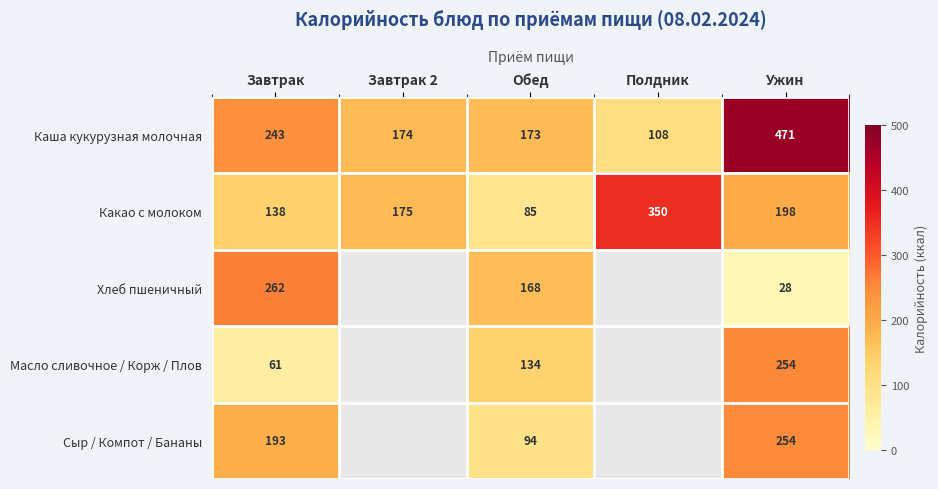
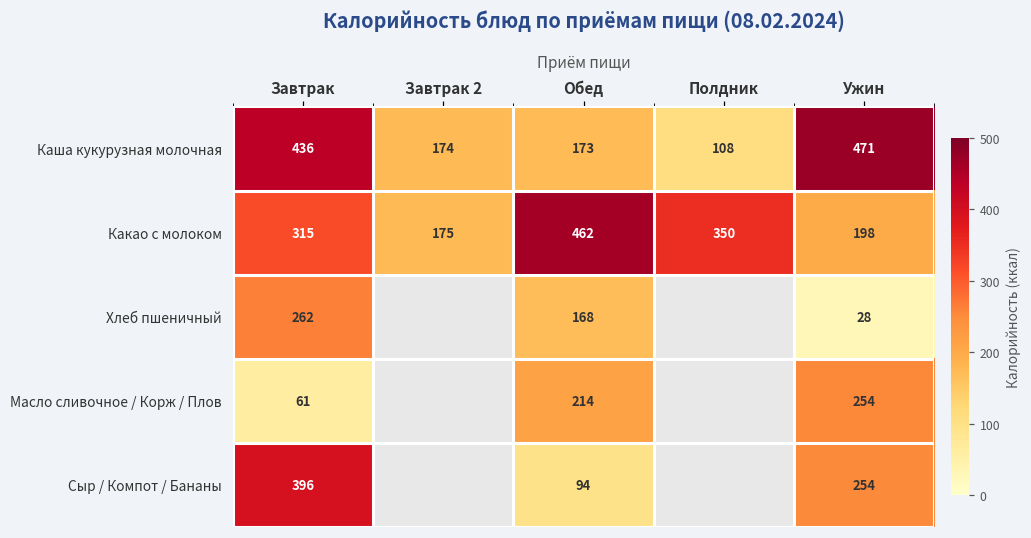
Каша кукурузная молочная, Завтрак: 243 -> 436
Какао с молоком, Завтрак: 138 -> 315
Какао с молоком, Обед: 85 -> 462
Масло сливочное / Корж / Плов, Обед: 134 -> 214
Сыр / Компот / Бананы, Завтрак: 193 -> 396
